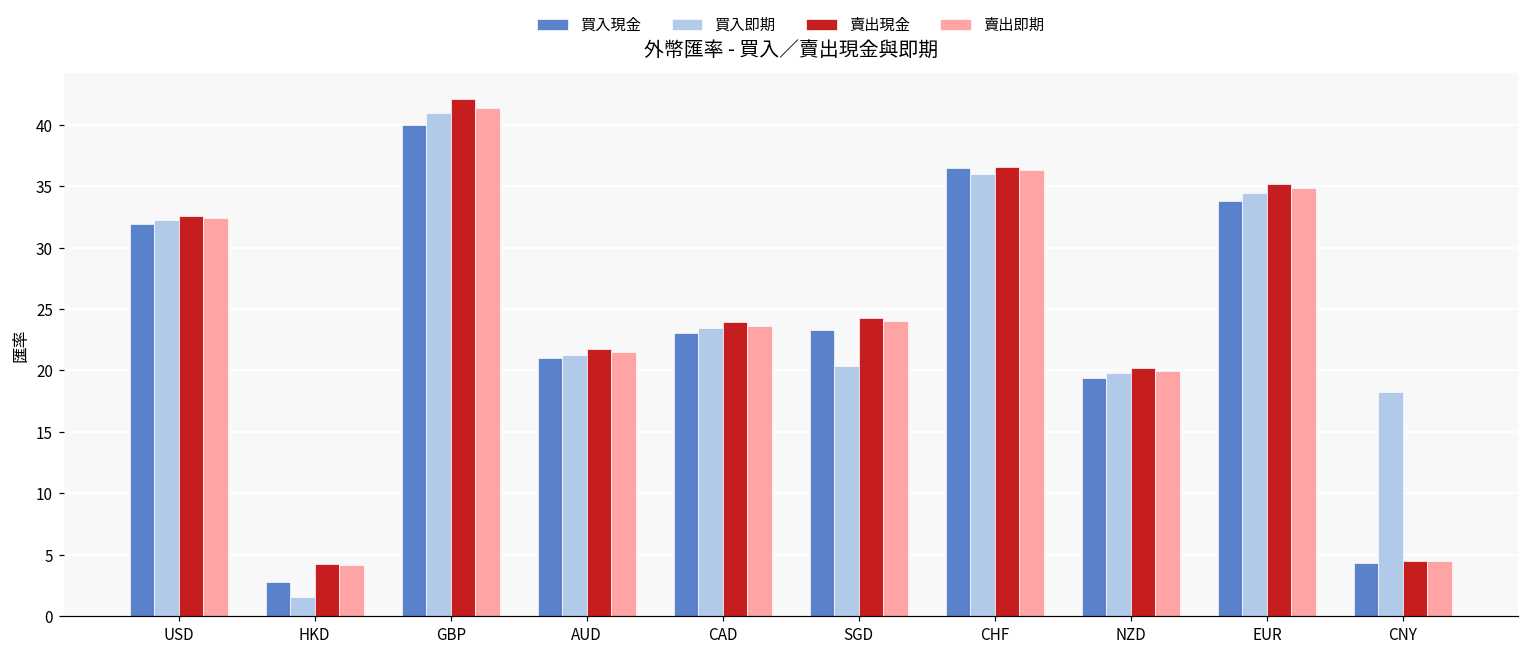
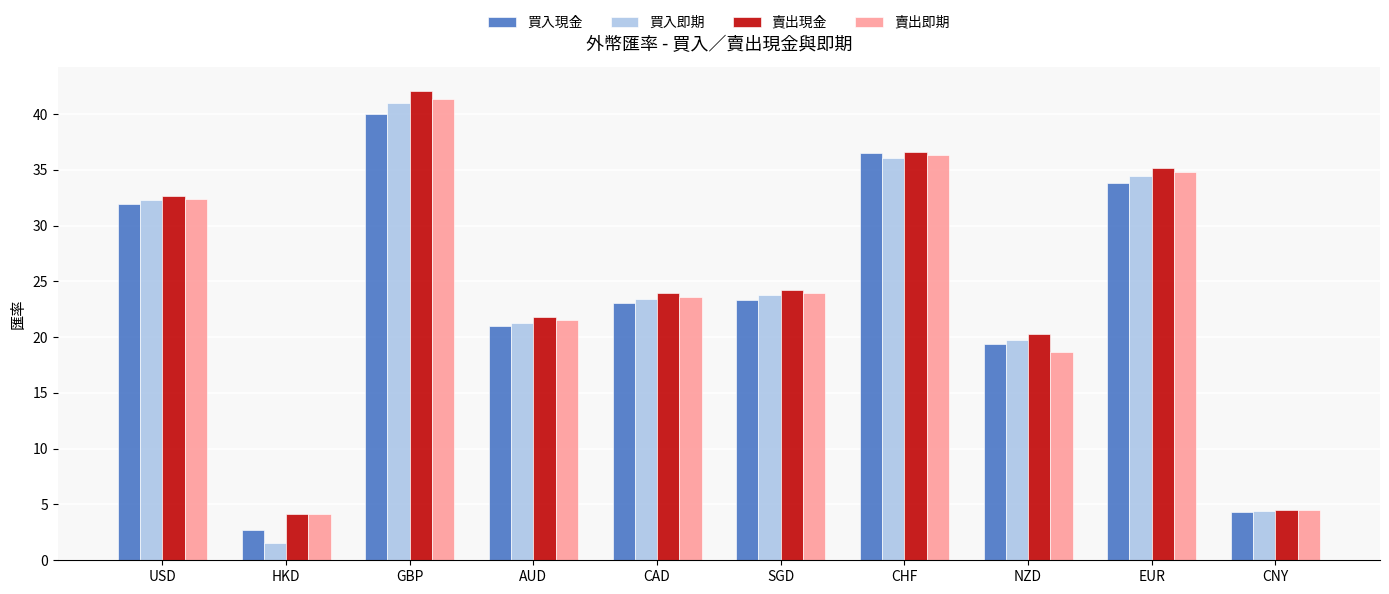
買入即期, SGD: 20.4 -> 23.8
賣出即期, NZD: 20.0 -> 18.7
買入即期, CNY: 18.3 -> 4.4
